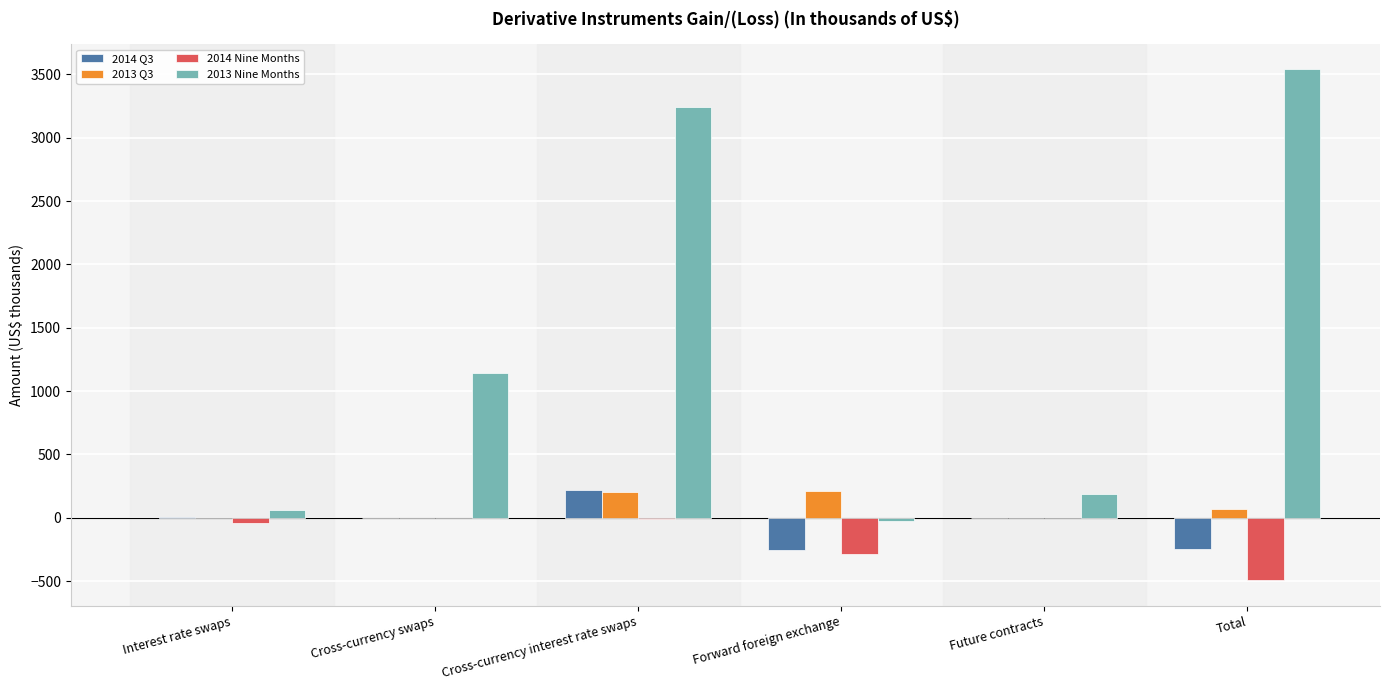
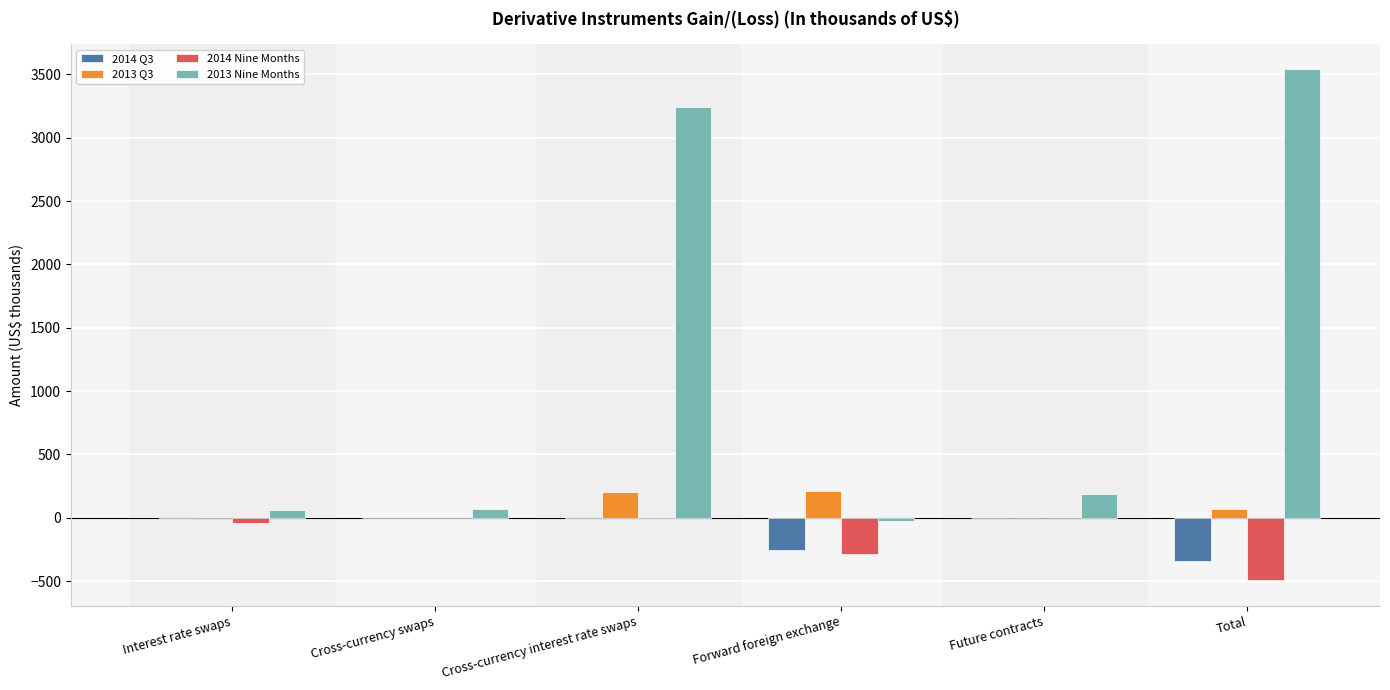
2013 Nine Months, Cross-currency swaps: 1140 -> 70
2014 Q3, Cross-currency interest rate swaps: 220 -> 0
2014 Q3, Total: -250 -> -340
